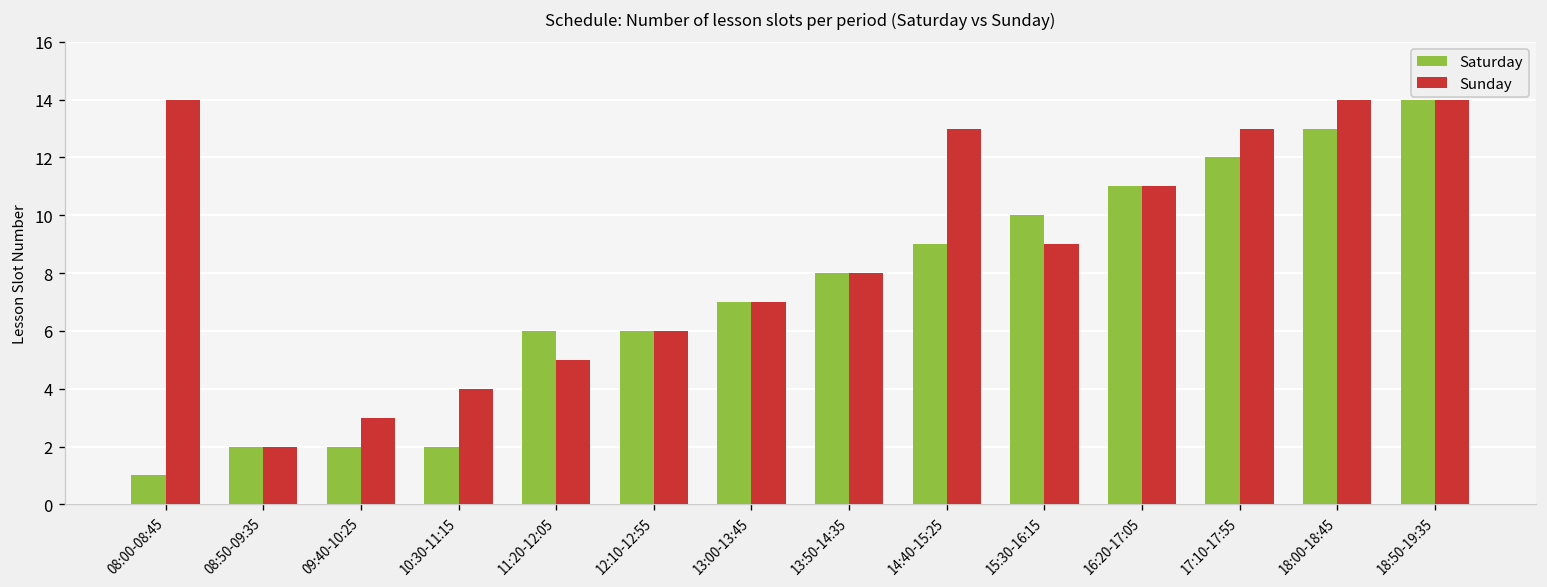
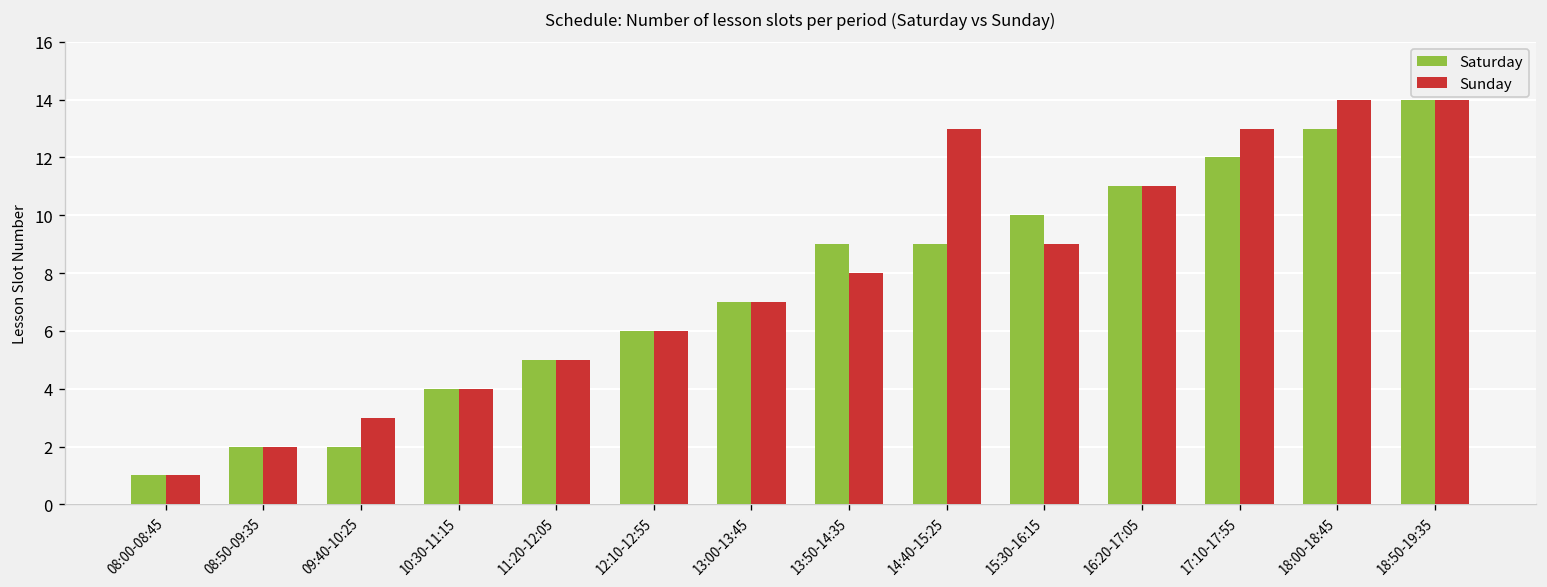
Sunday, 08:00-08:45: 14 -> 1
Saturday, 10:30-11:15: 2 -> 4
Saturday, 11:20-12:05: 6 -> 5
Saturday, 13:50-14:35: 8 -> 9
